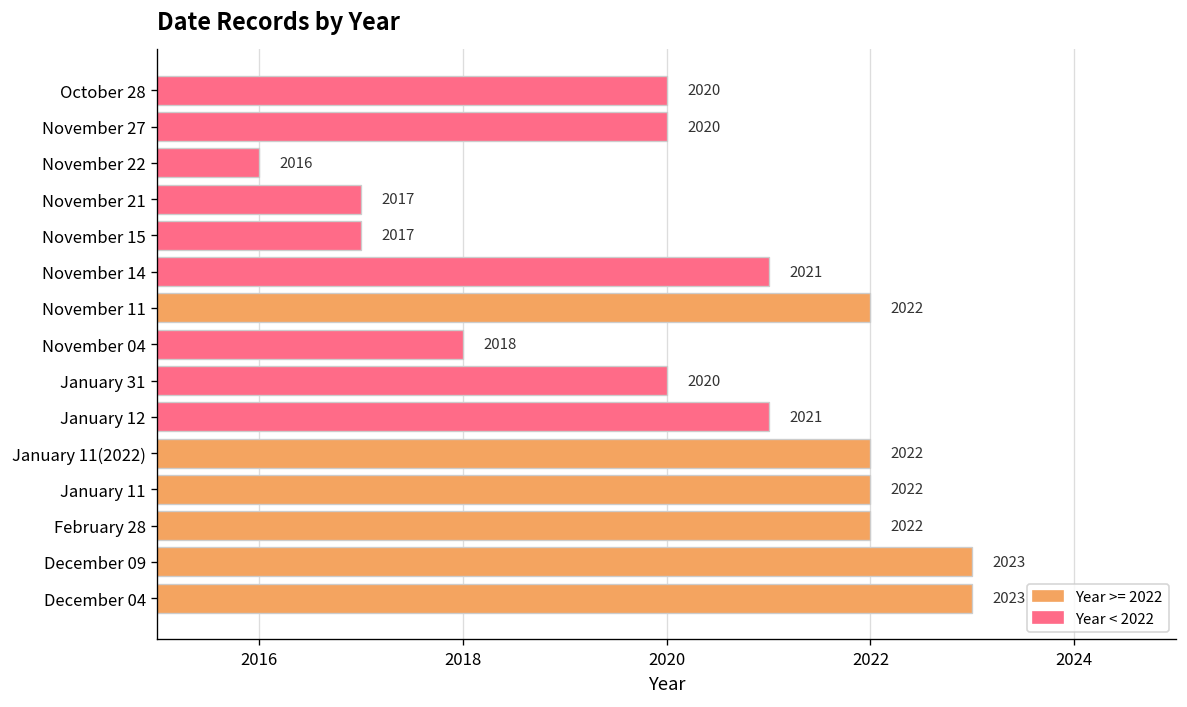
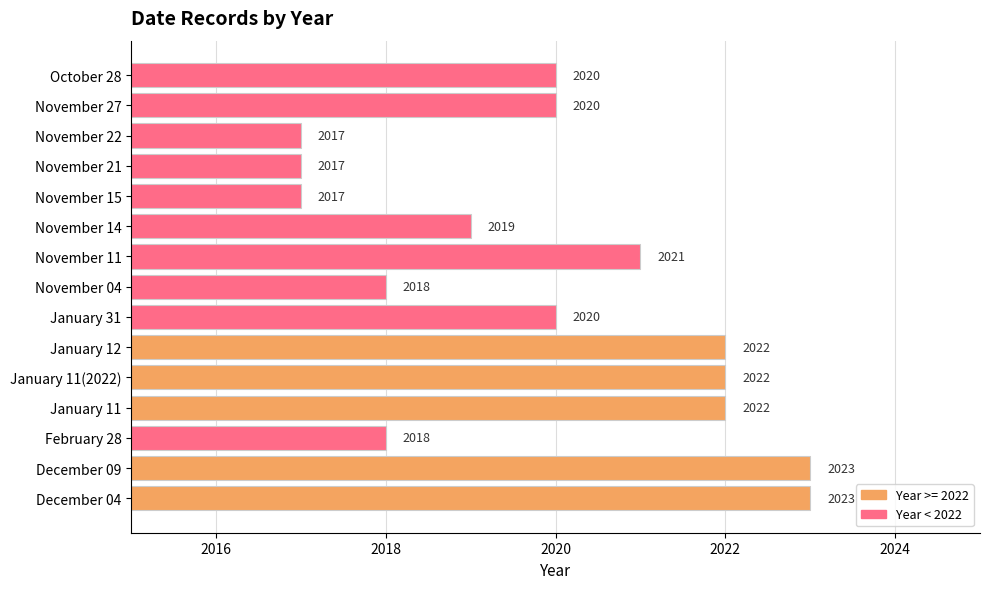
November 22: 2016 -> 2017
November 14: 2021 -> 2019
November 11: 2022 -> 2021
January 12: 2021 -> 2022
February 28: 2022 -> 2018
